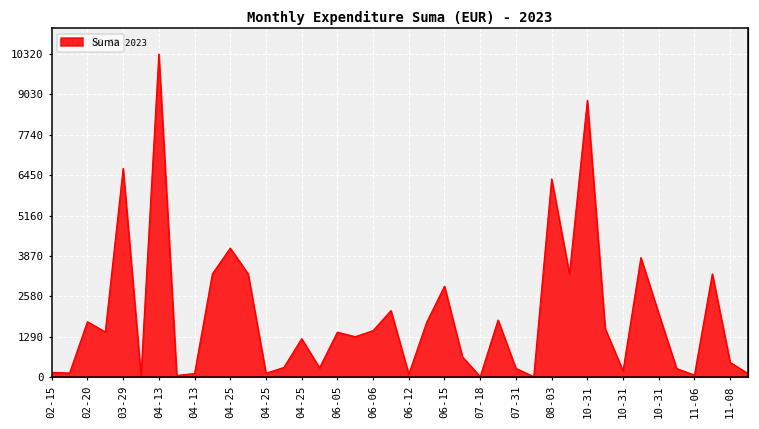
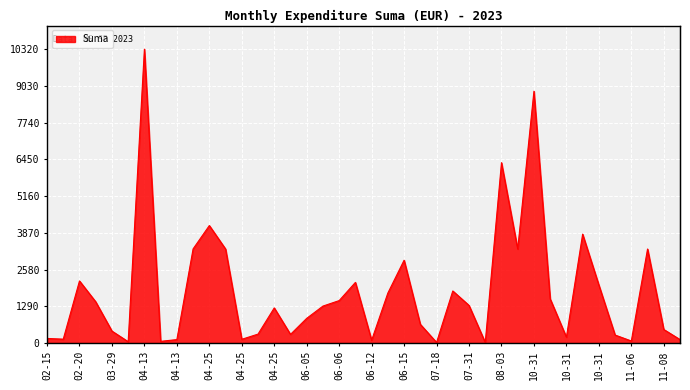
02-20: 1800 -> 2200
03-29: 6700 -> 400
06-05: 1400 -> 900
07-31: 300 -> 1300
